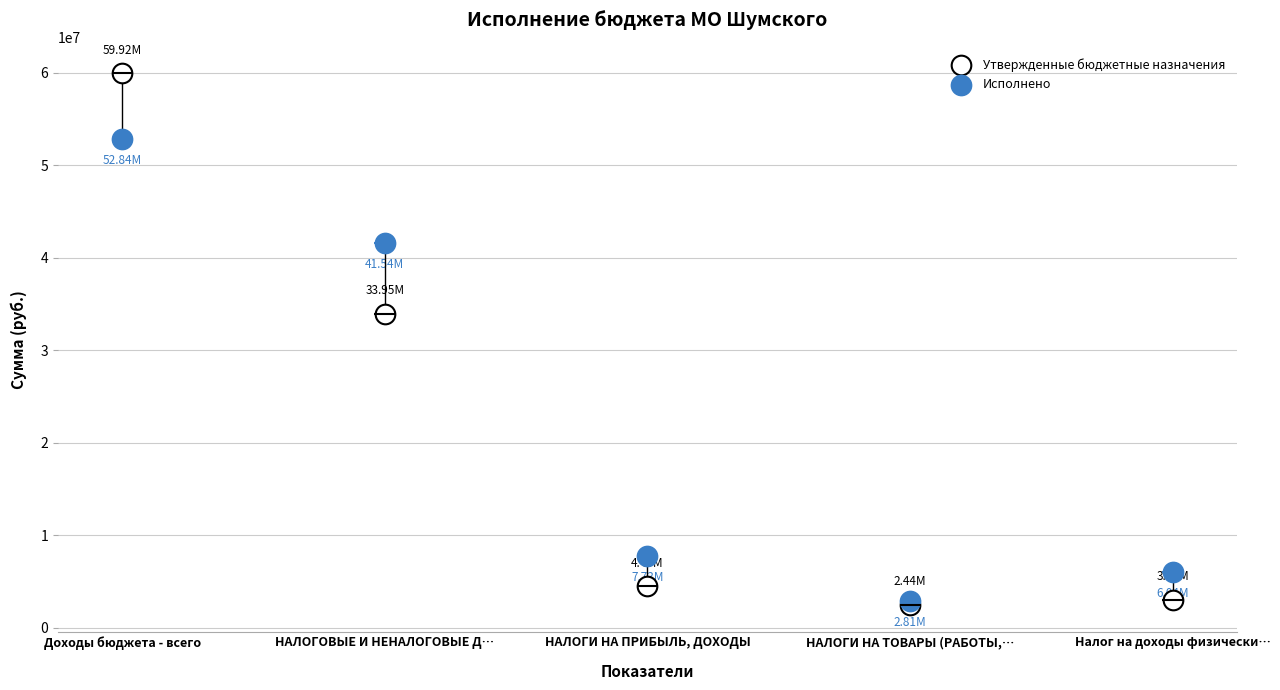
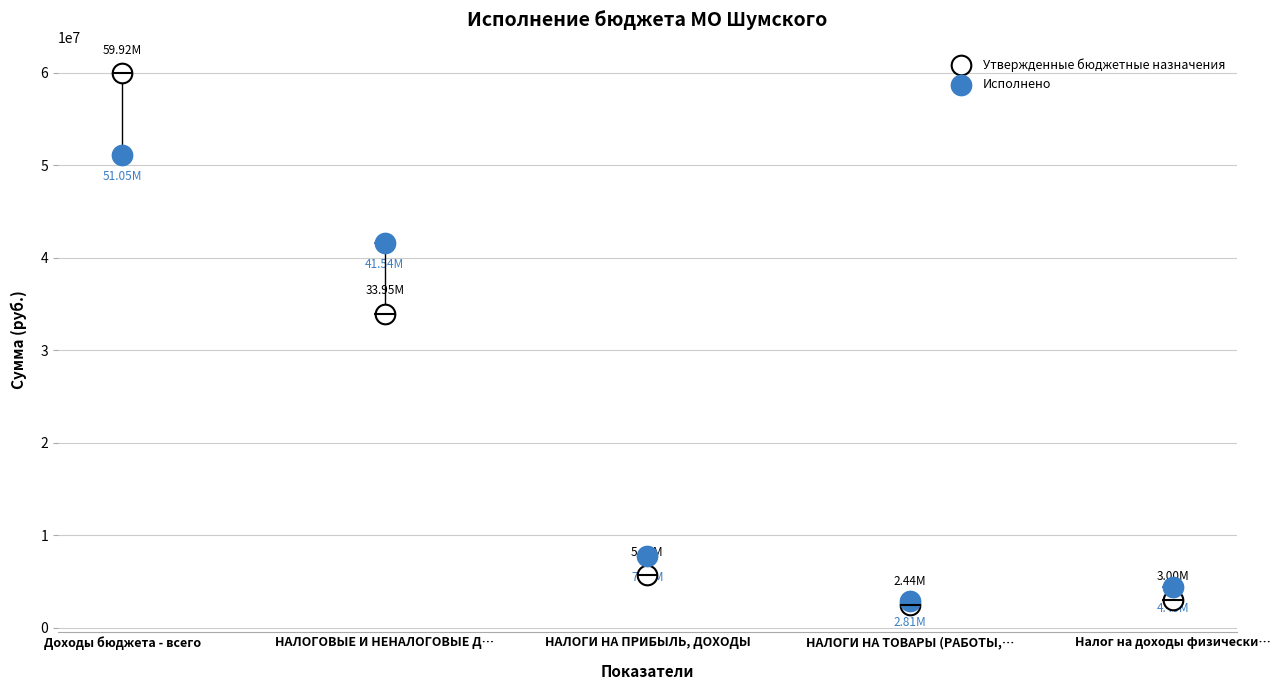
Исполнено, Доходы бюджета - всего: 52.84M -> 51.05M
Утвержденные бюджетные назначения, НАЛОГИ НА ПРИБЫЛЬ, ДОХОДЫ: 4.45M -> 5.63M
Исполнено, Налог на доходы физически…: 6.04M -> 4.40M
